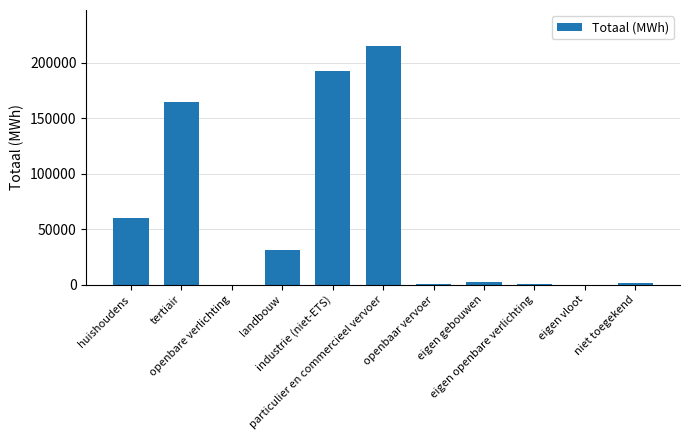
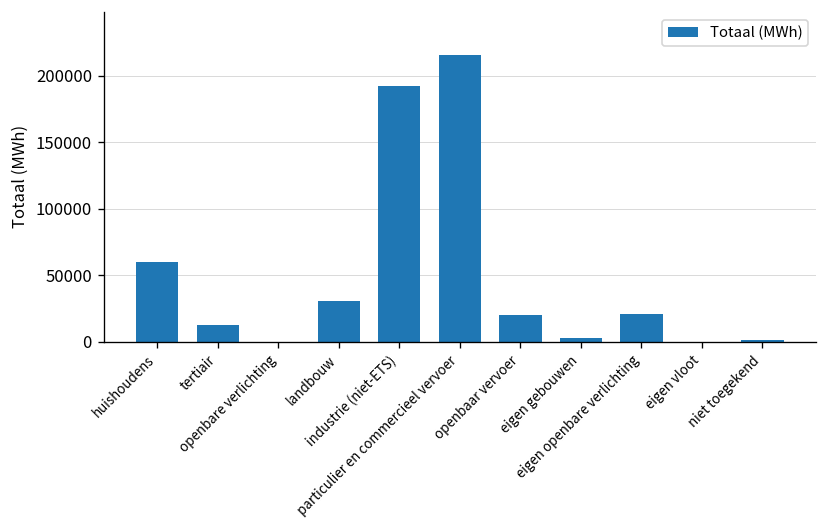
tertiair: 165000 -> 13000
openbaar vervoer: 1000 -> 20000
eigen openbare verlichting: 1000 -> 21000
